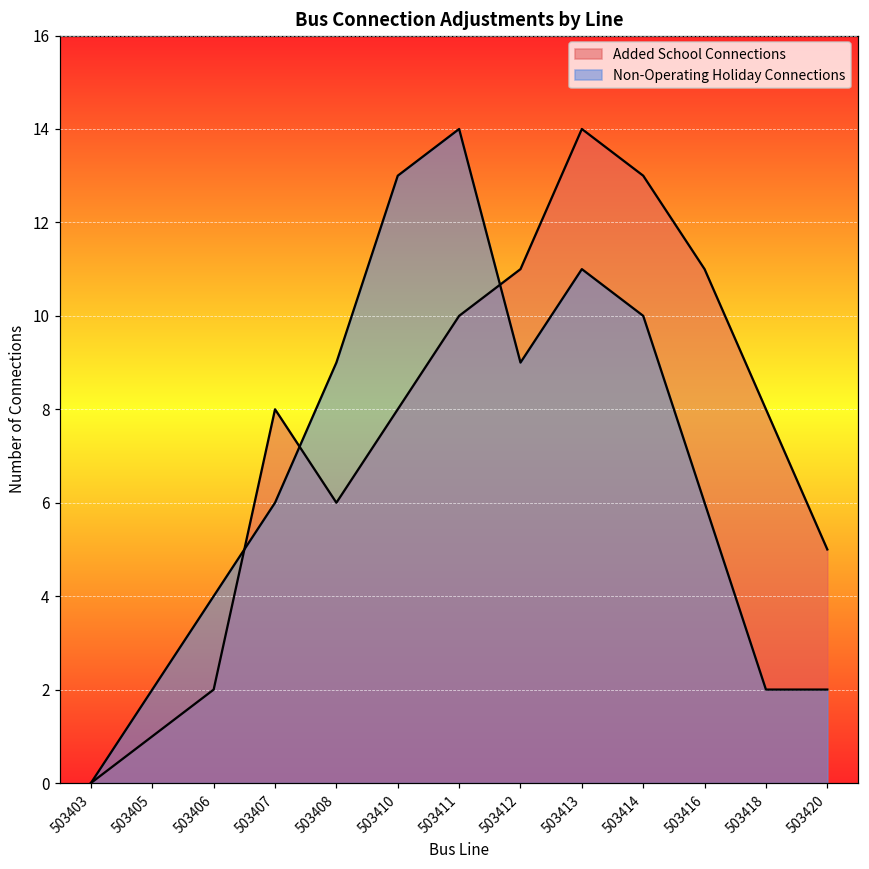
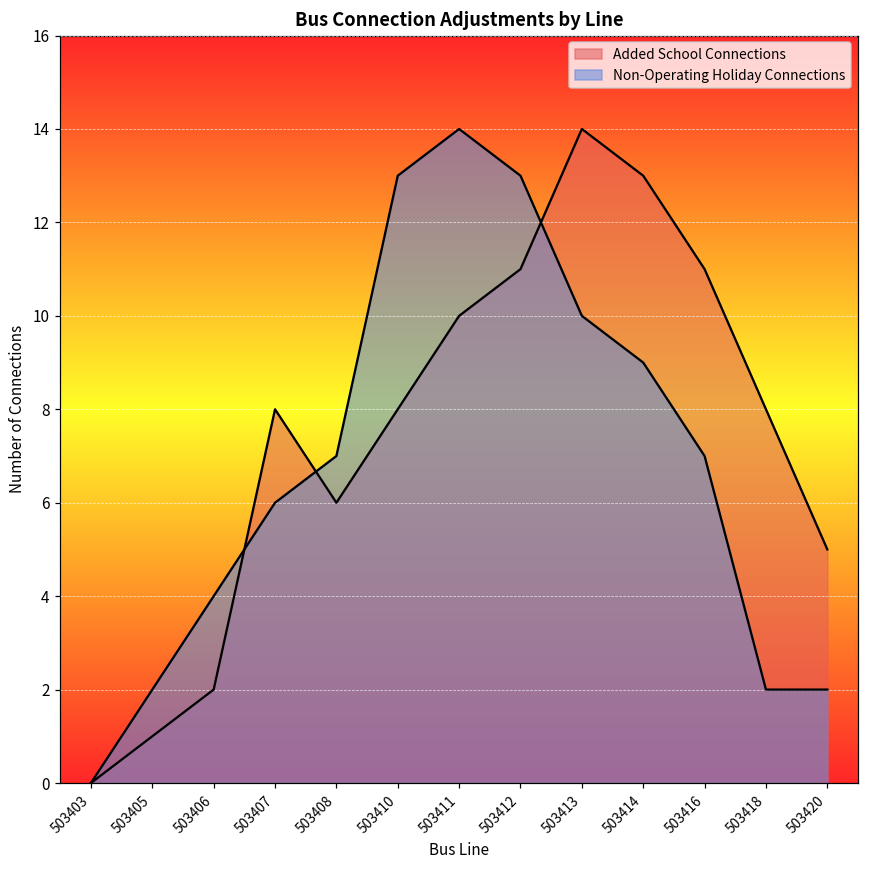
Non-Operating Holiday Connections, 503408: 9 -> 7
Non-Operating Holiday Connections, 503412: 9 -> 13
Non-Operating Holiday Connections, 503413: 11 -> 10
Non-Operating Holiday Connections, 503414: 10 -> 9
Non-Operating Holiday Connections, 503416: 6 -> 7
